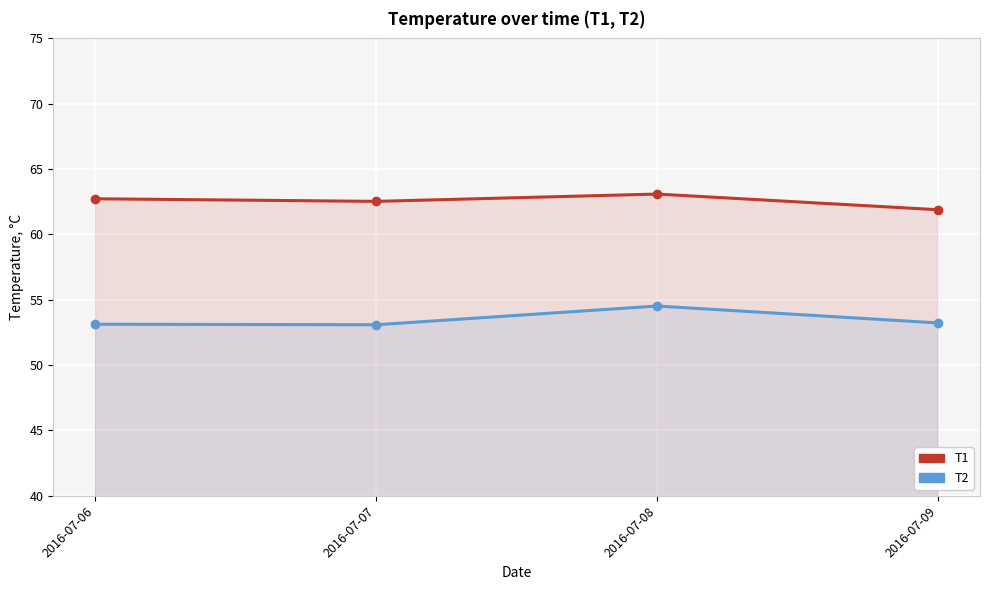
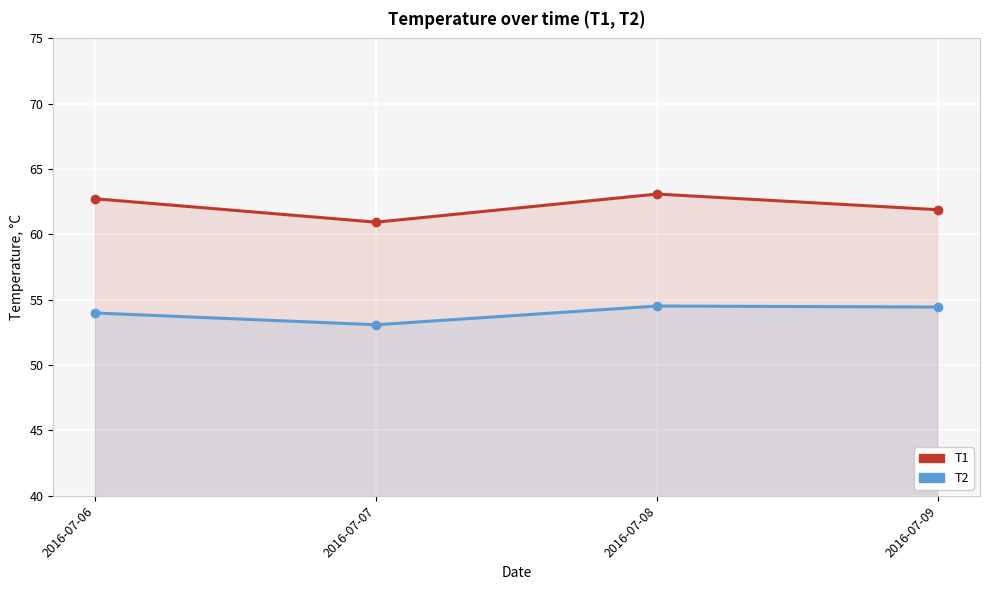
T2, 2016-07-06: 53.1 -> 54.0
T1, 2016-07-07: 62.5 -> 60.9
T2, 2016-07-09: 53.2 -> 54.4
